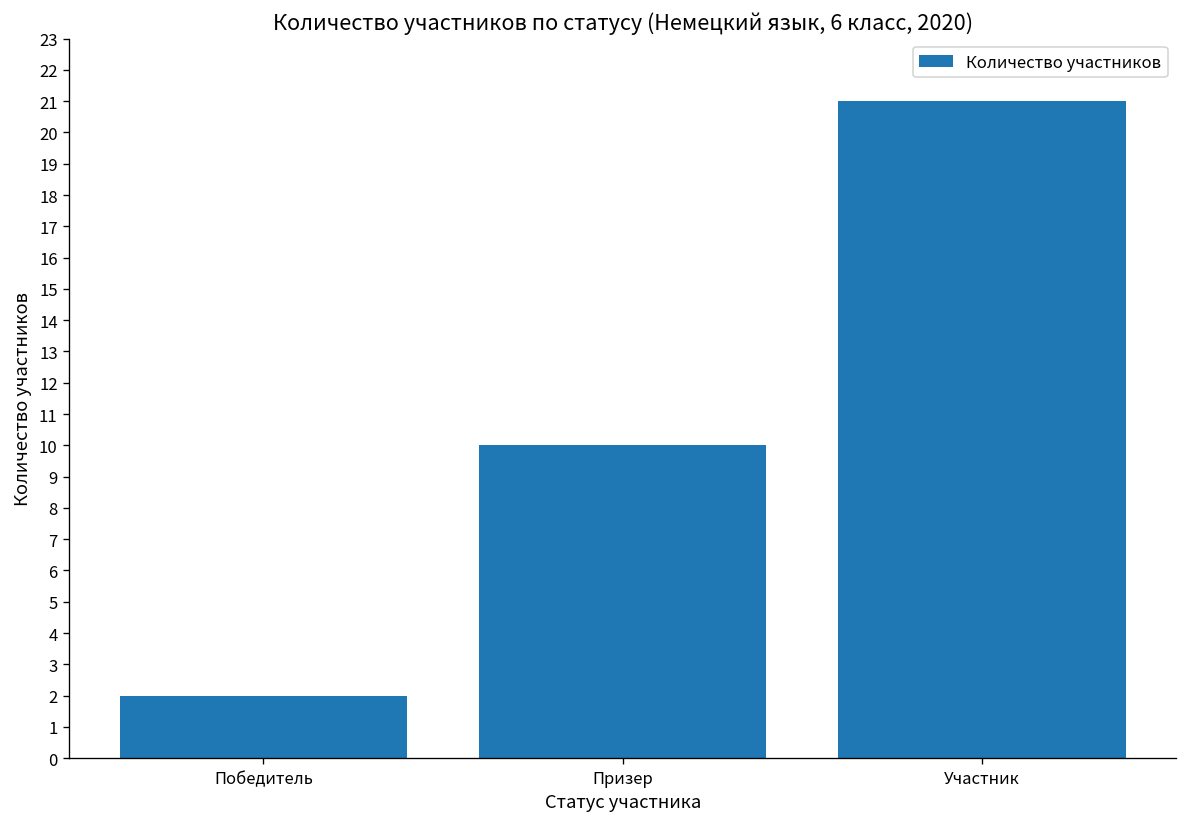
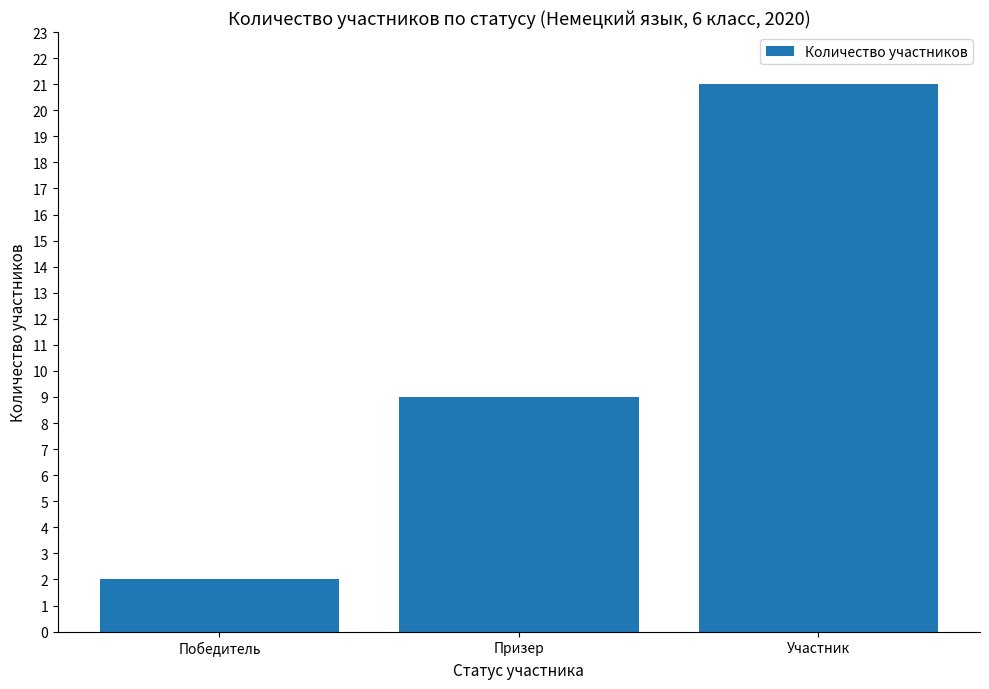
Призер: 10 -> 9
